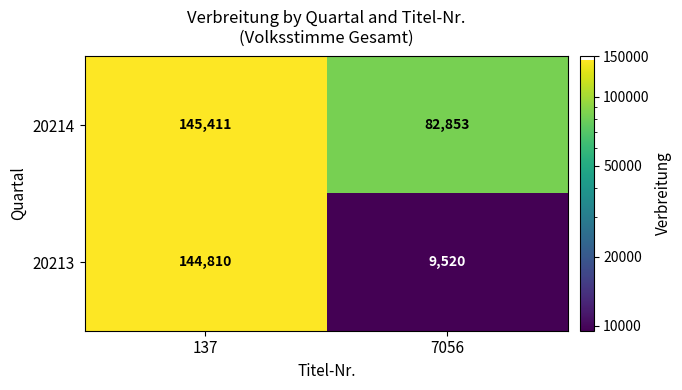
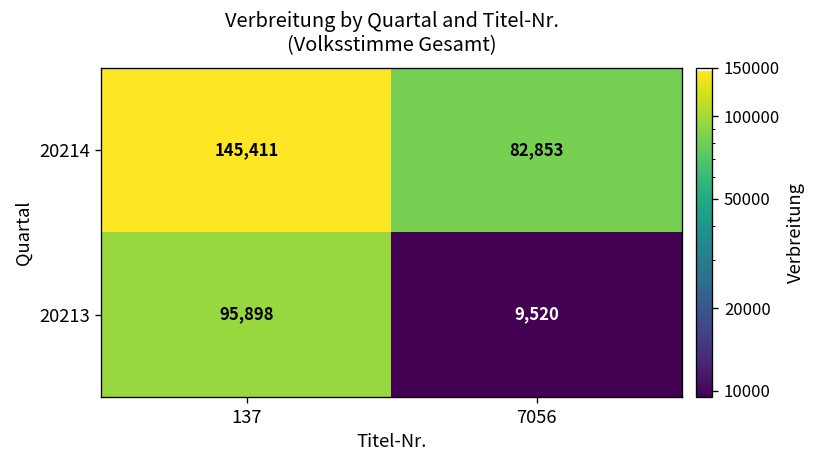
20213, 137: 144,810 -> 95,898
